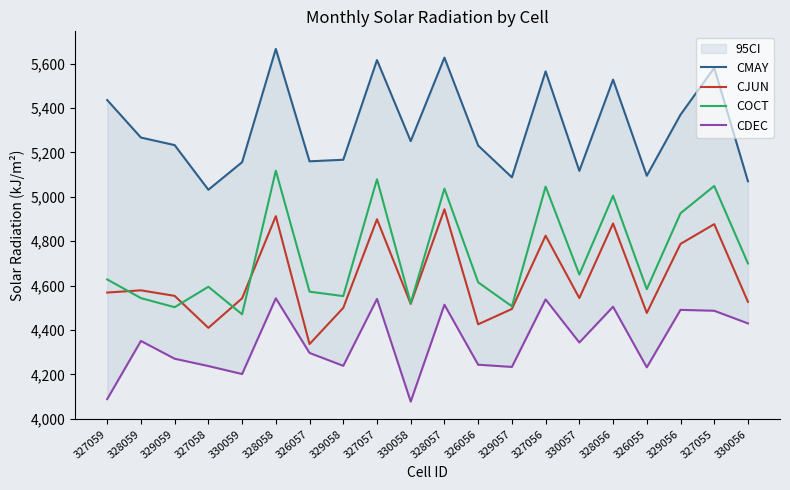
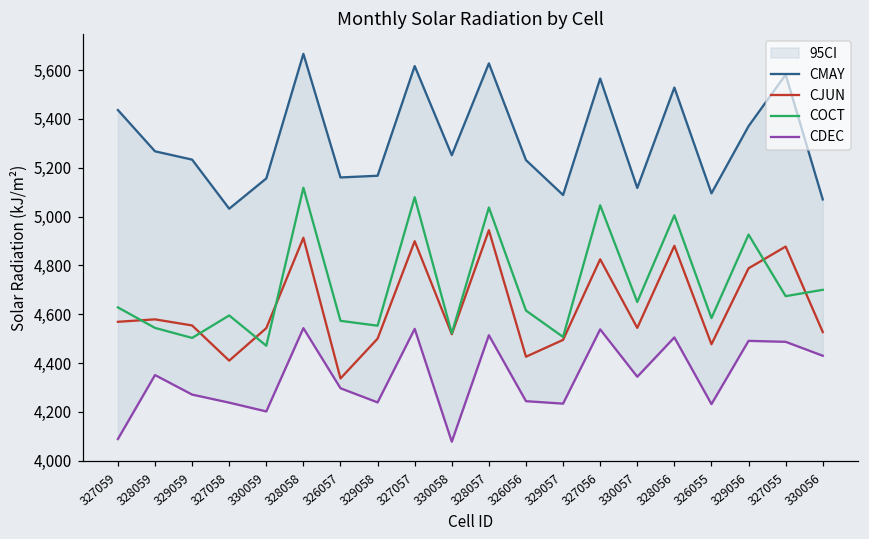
COCT, 327055: 5,050 -> 4,670
